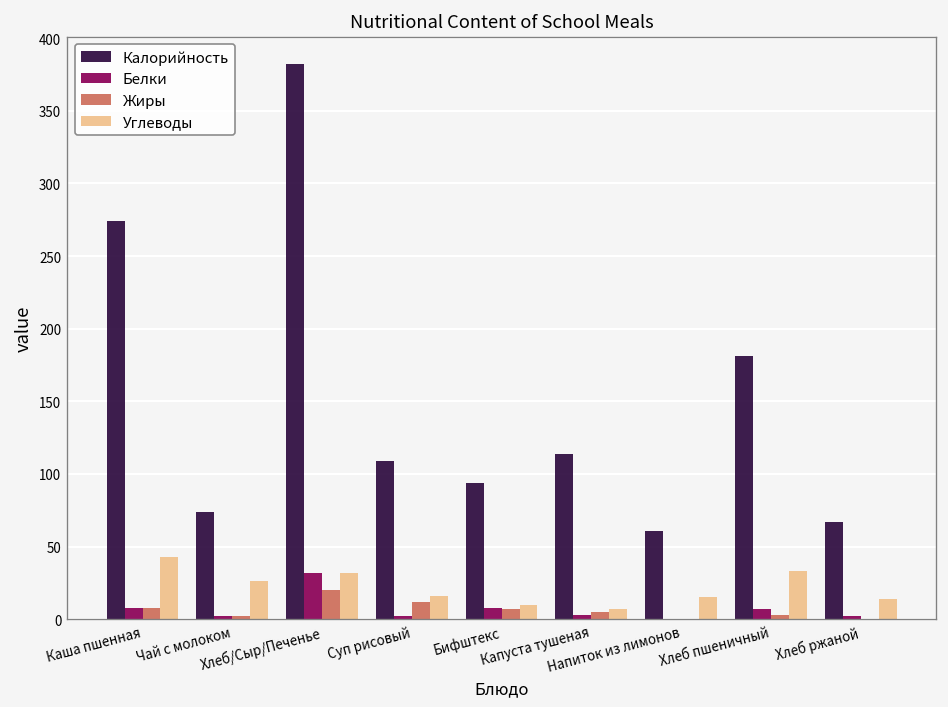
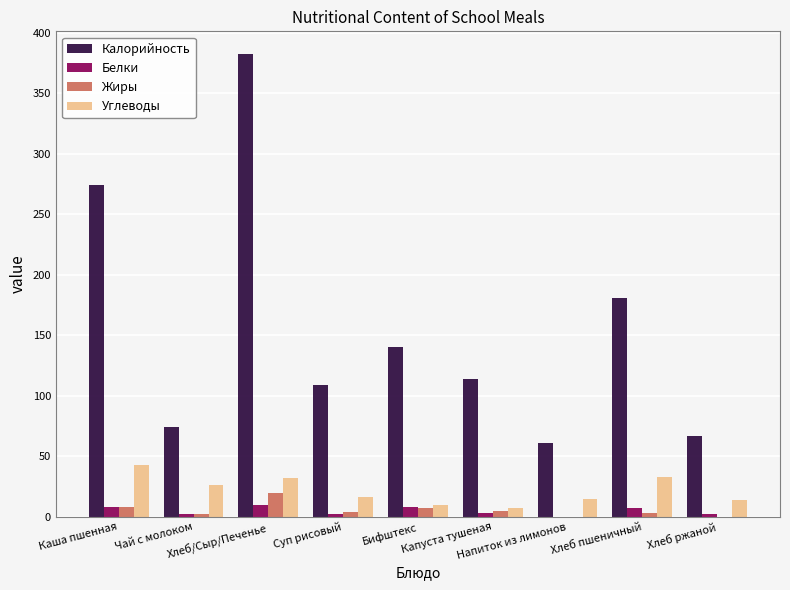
Белки, Хлеб/Сыр/Печенье: 32 -> 10
Жиры, Суп рисовый: 12 -> 4
Калорийность, Бифштекс: 94 -> 140
